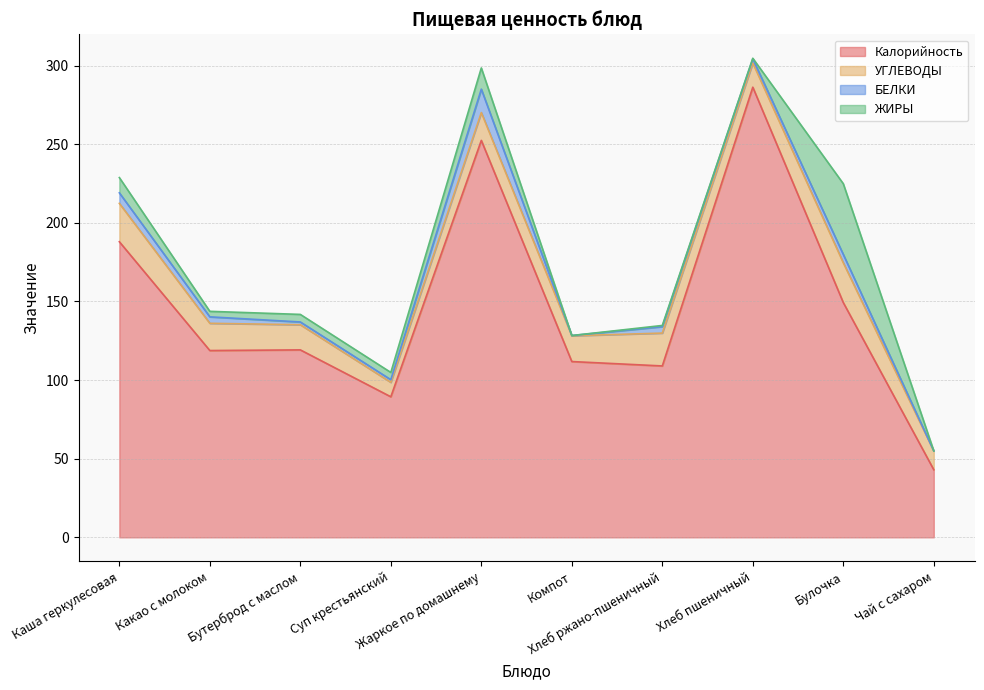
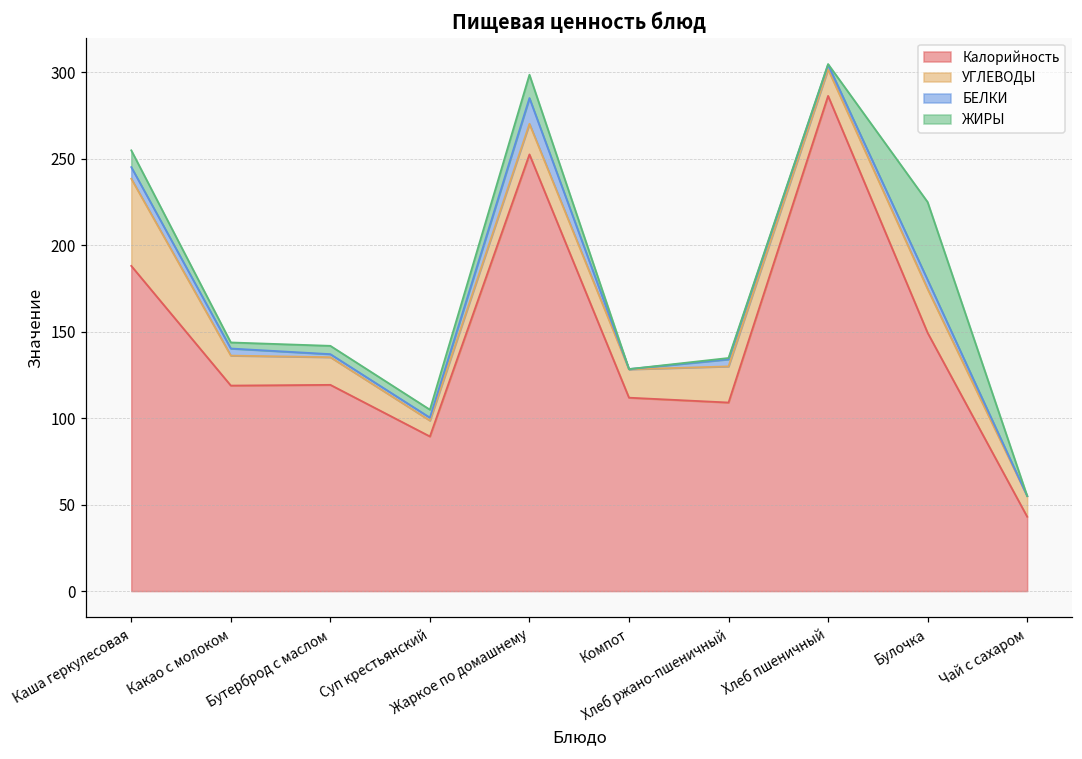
УГЛЕВОДЫ, Каша геркулесовая: 24 -> 50
